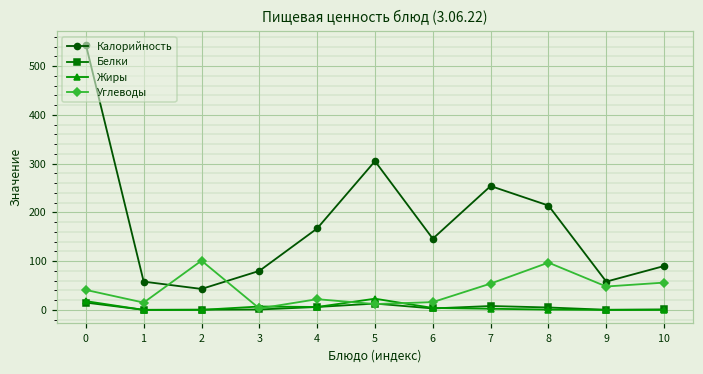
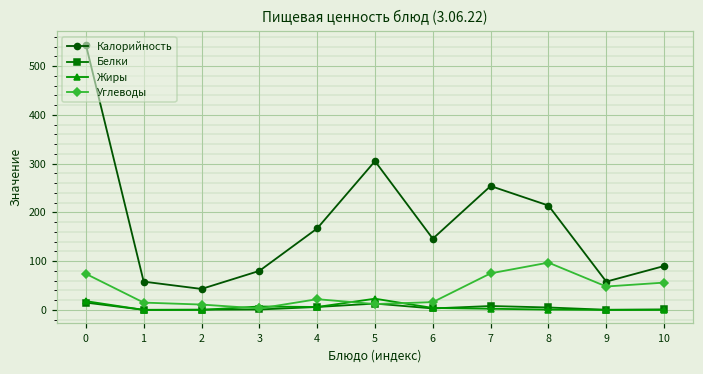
Углеводы, 0: 40 -> 70
Углеводы, 2: 100 -> 10
Углеводы, 7: 50 -> 80
